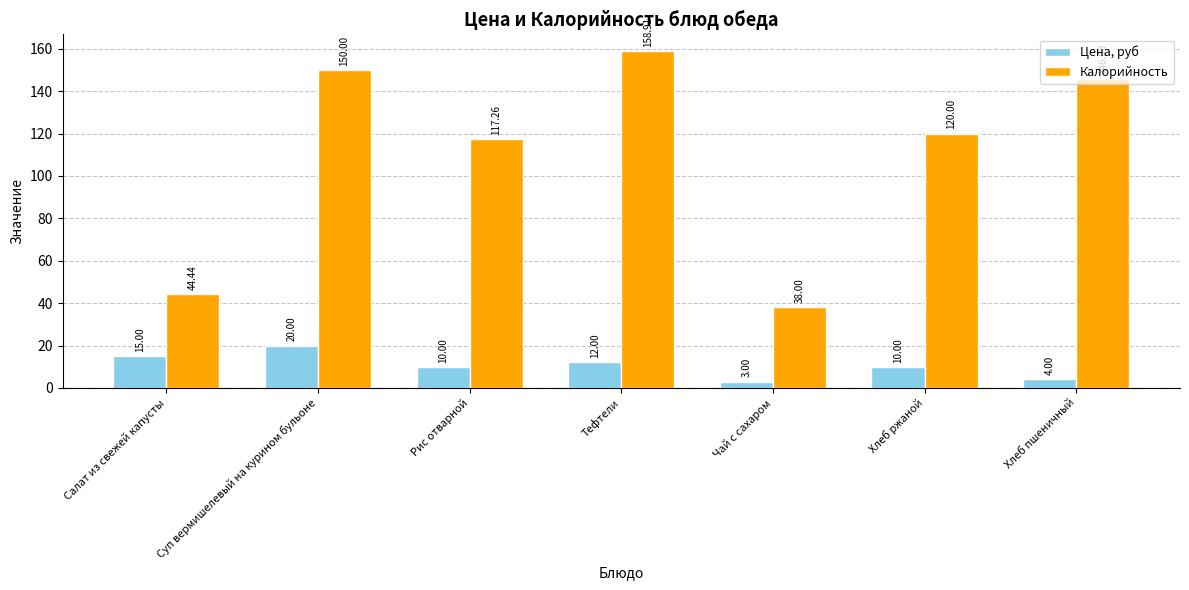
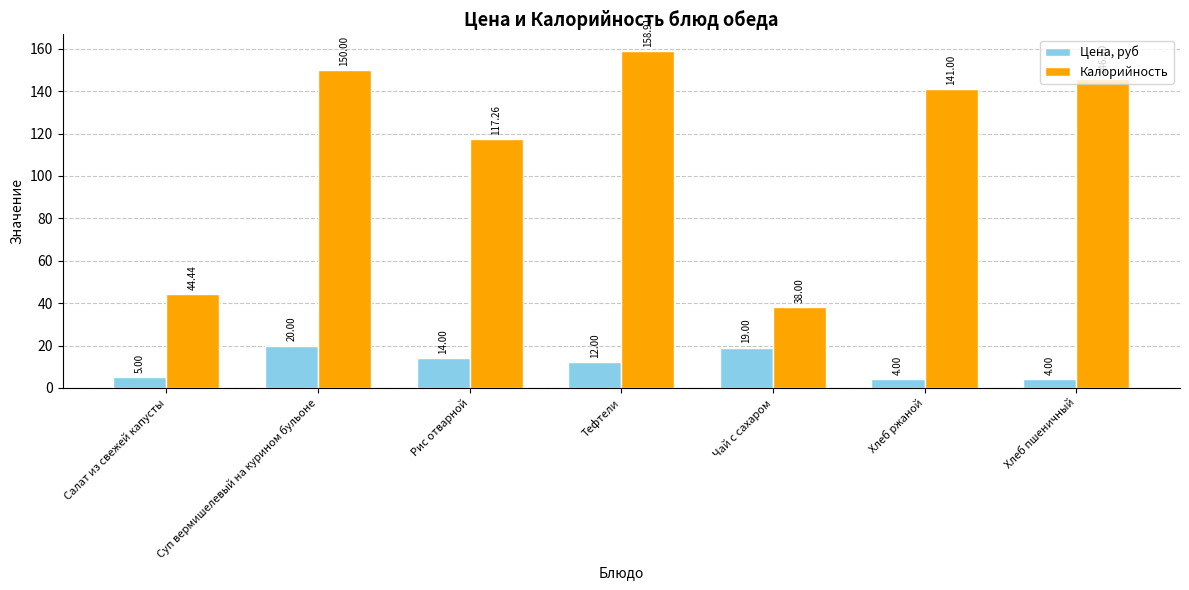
Цена, руб, Салат из свежей капусты: 15.00 -> 5.00
Цена, руб, Рис отварной: 10.00 -> 14.00
Цена, руб, Чай с сахаром: 3.00 -> 19.00
Цена, руб, Хлеб ржаной: 10.00 -> 4.00
Калорийность, Хлеб ржаной: 120.00 -> 141.00
